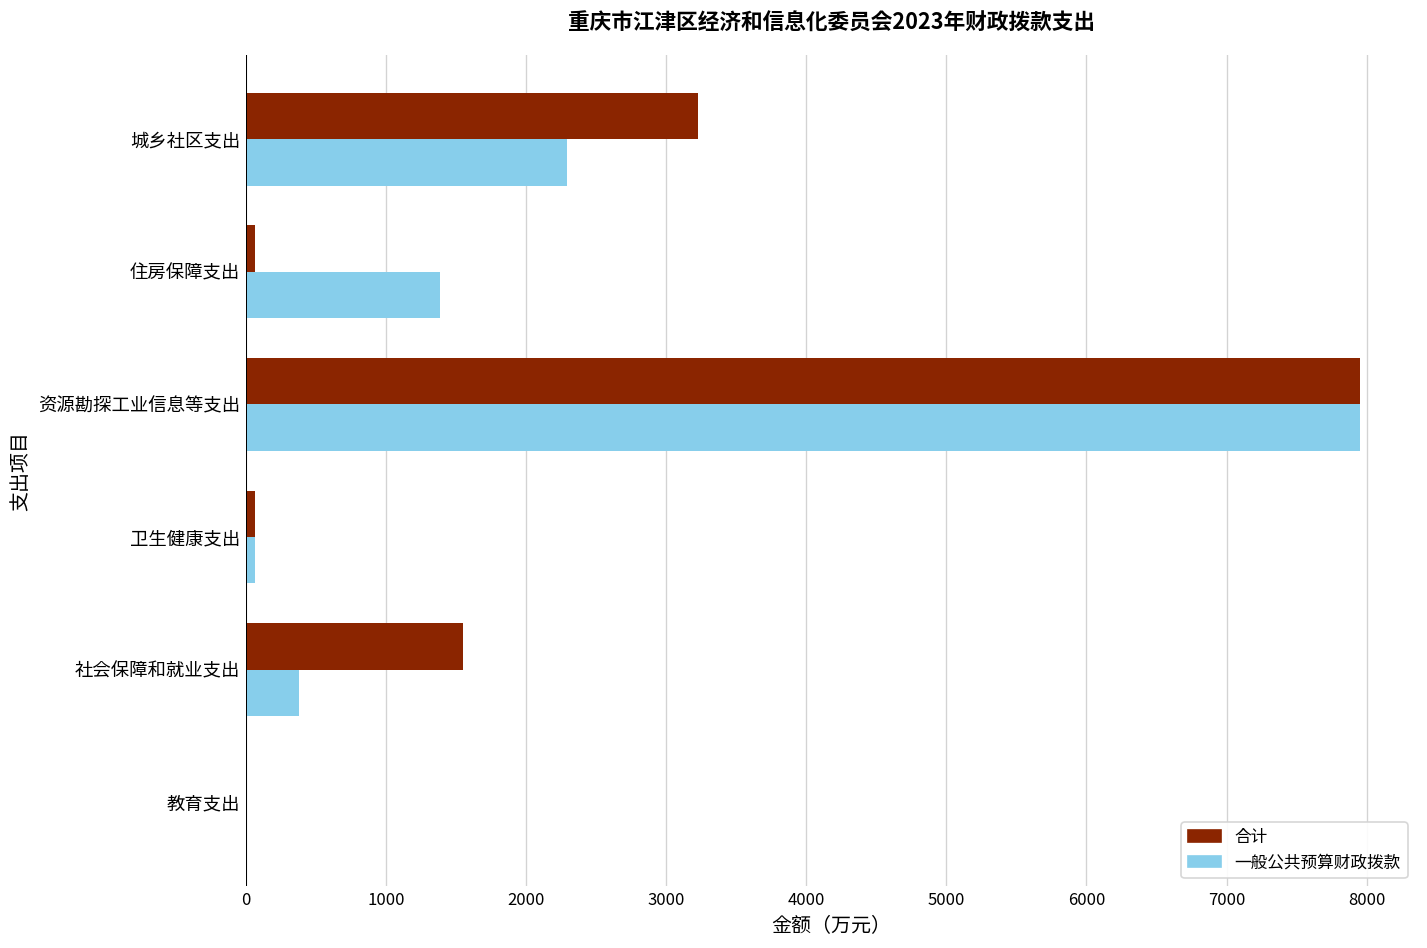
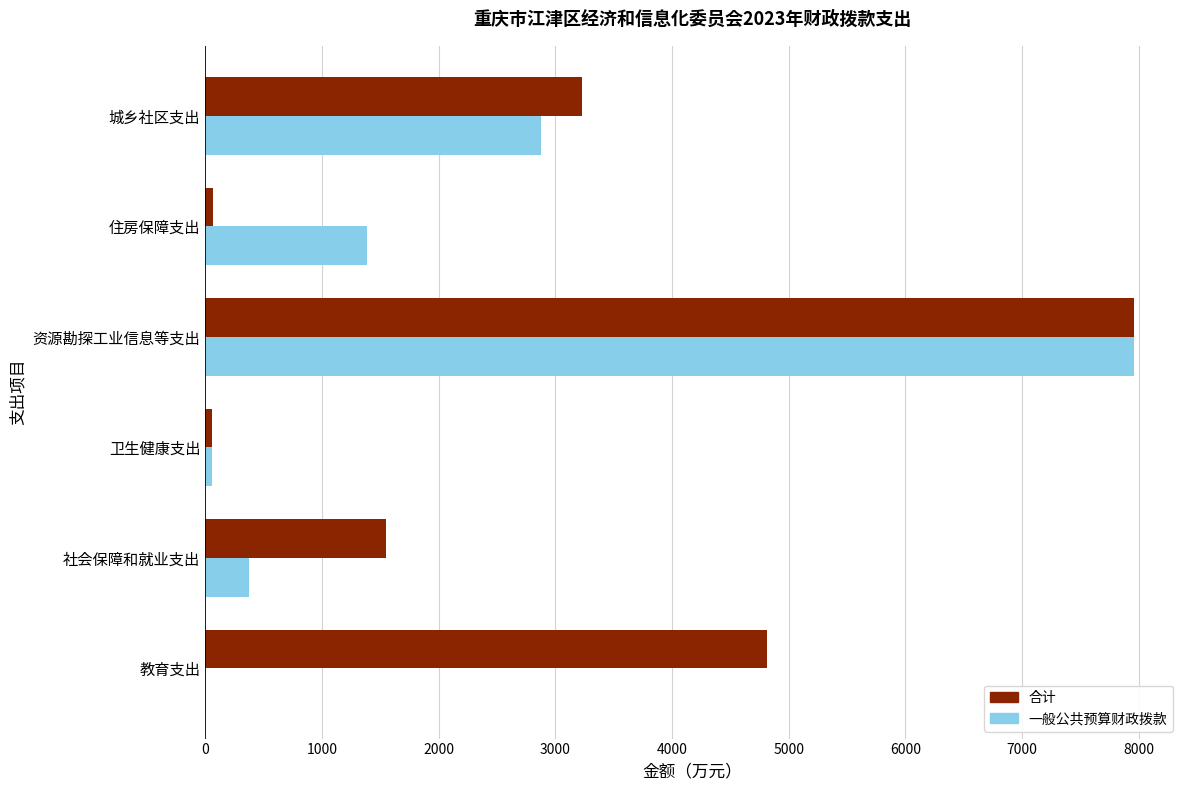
一般公共预算财政拨款, 城乡社区支出: 2290 -> 2880
合计, 教育支出: 0 -> 4810
